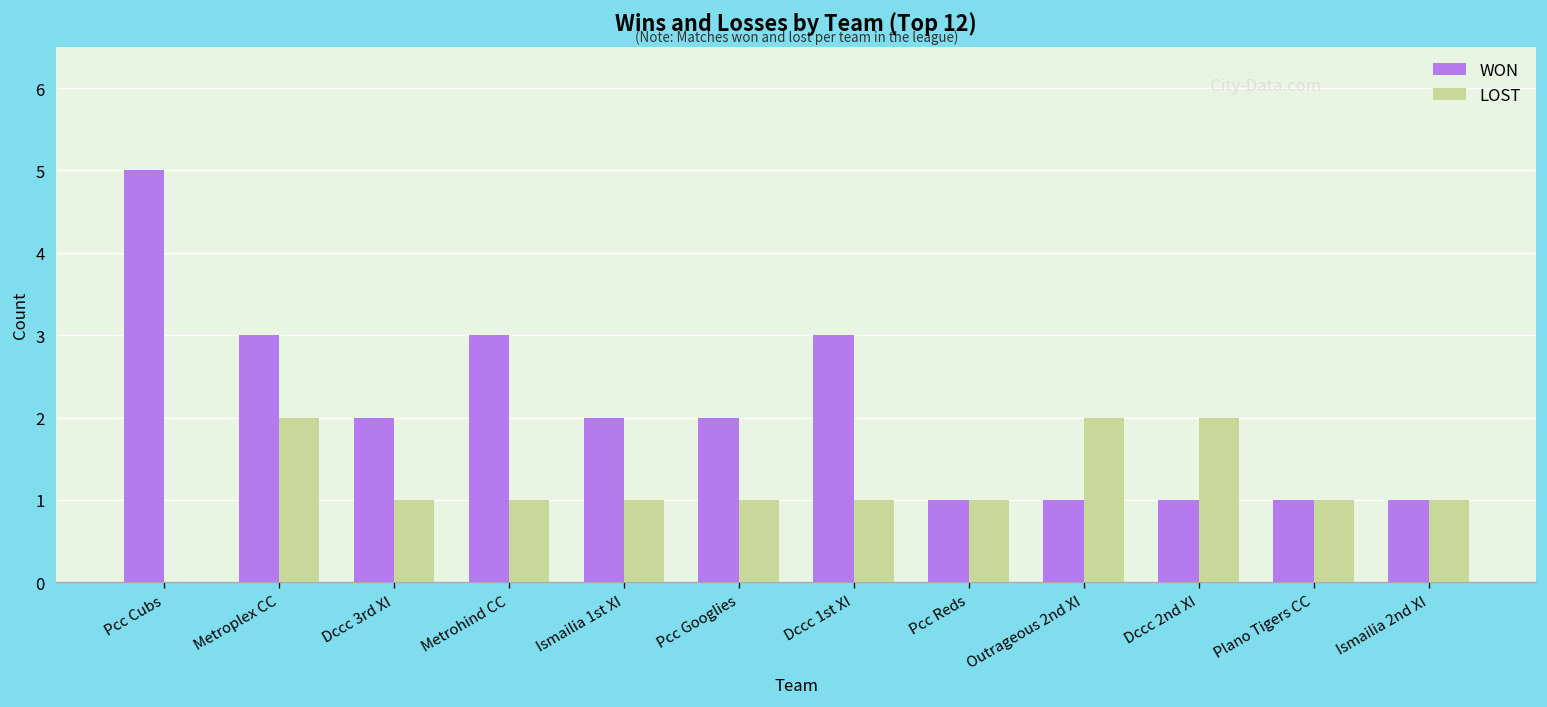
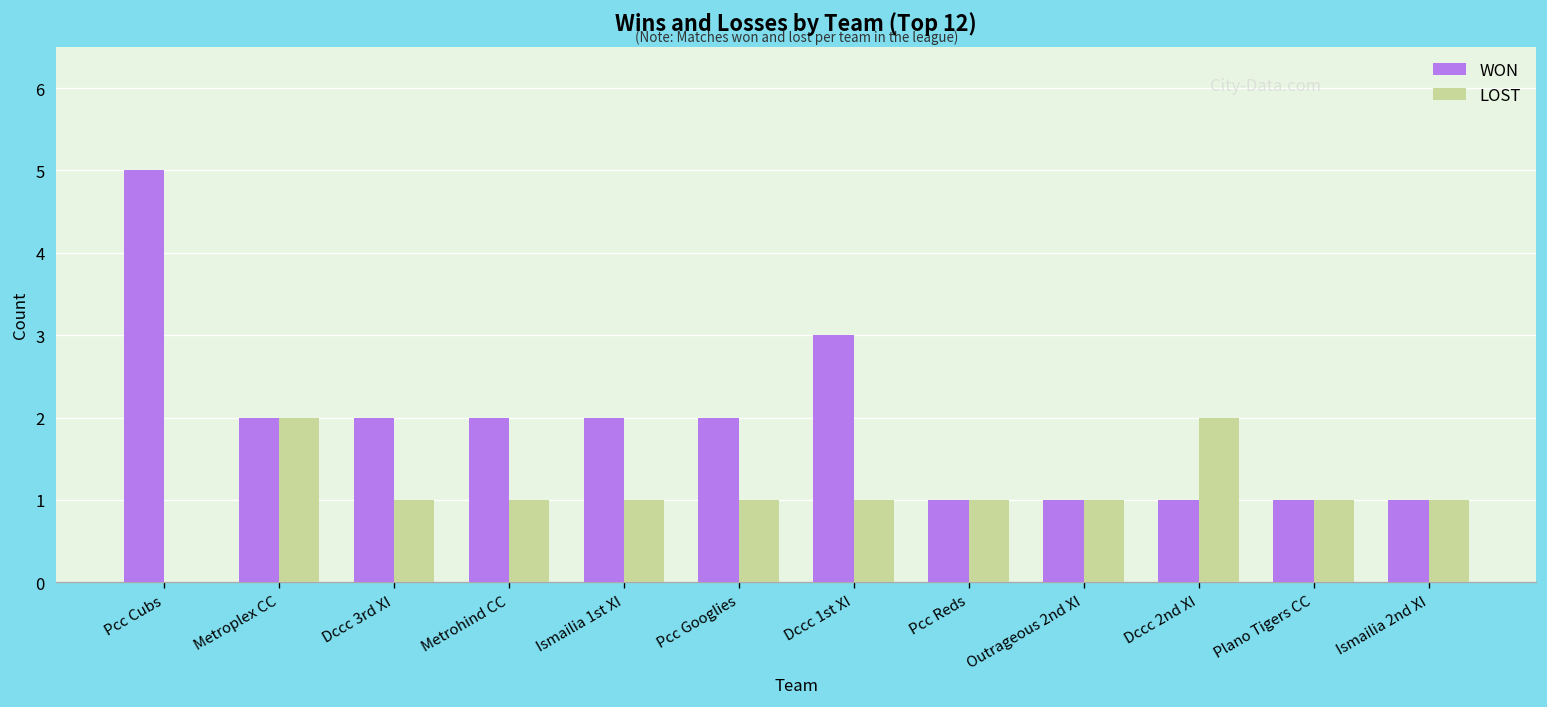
WON, Metroplex CC: 3 -> 2
WON, Metrohind CC: 3 -> 2
LOST, Outrageous 2nd XI: 2 -> 1
